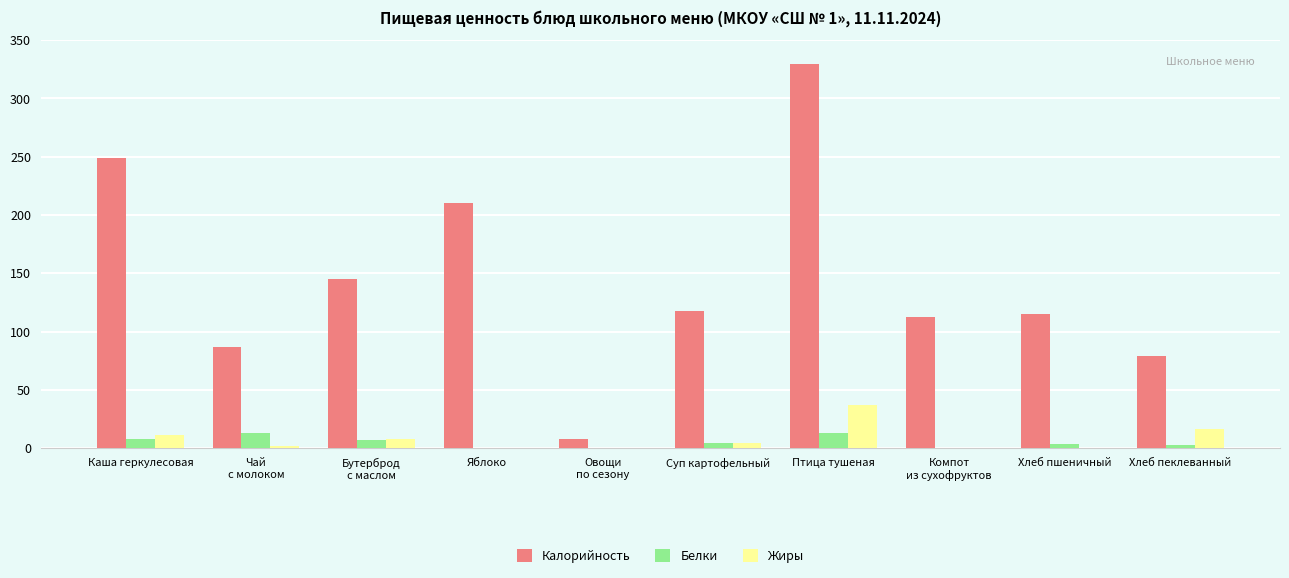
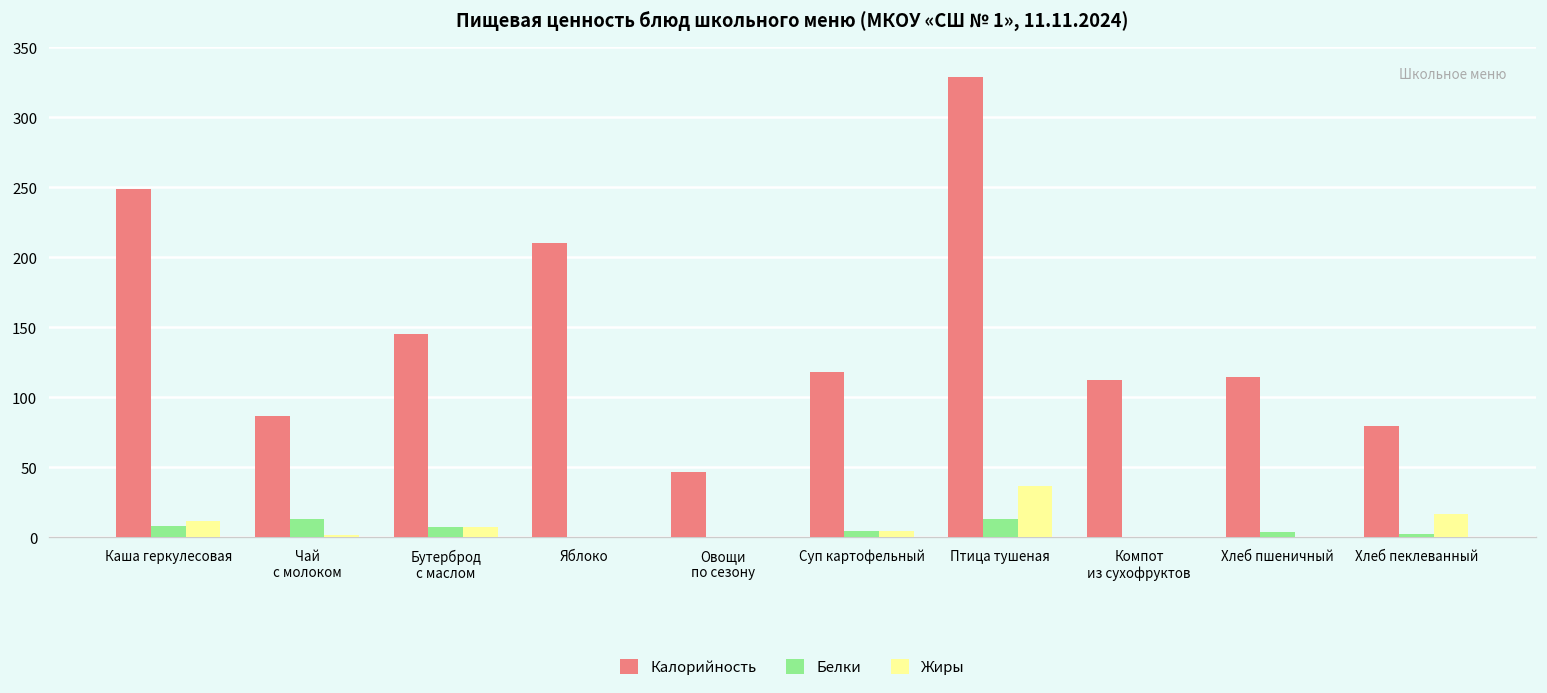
Калорийность, Овощи по сезону: 8 -> 47
